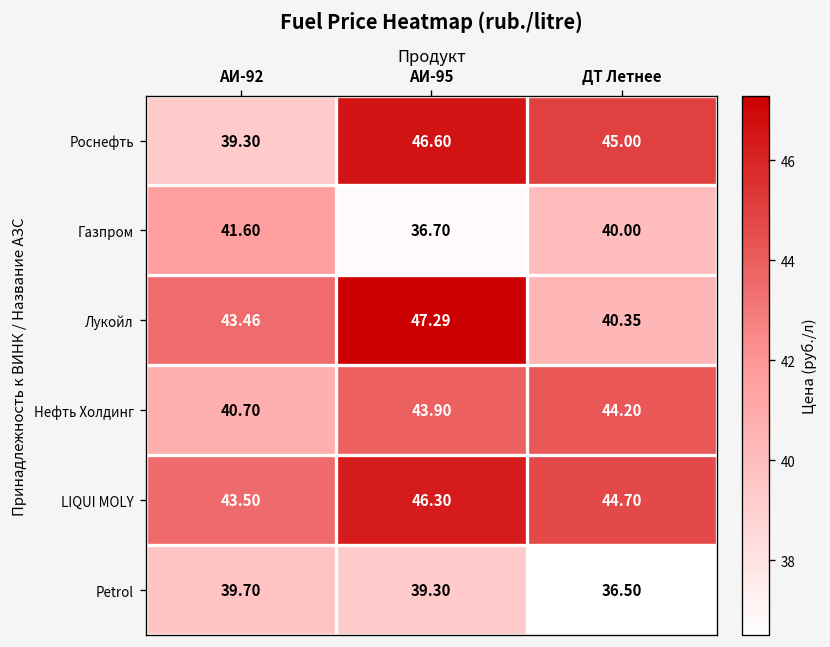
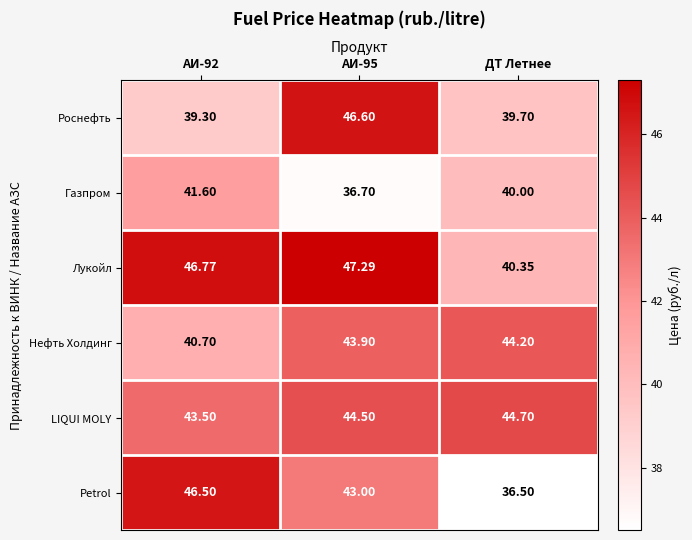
Роснефть, ДТ Летнее: 45.00 -> 39.70
Лукойл, АИ-92: 43.46 -> 46.77
LIQUI MOLY, АИ-95: 46.30 -> 44.50
Petrol, АИ-92: 39.70 -> 46.50
Petrol, АИ-95: 39.30 -> 43.00
